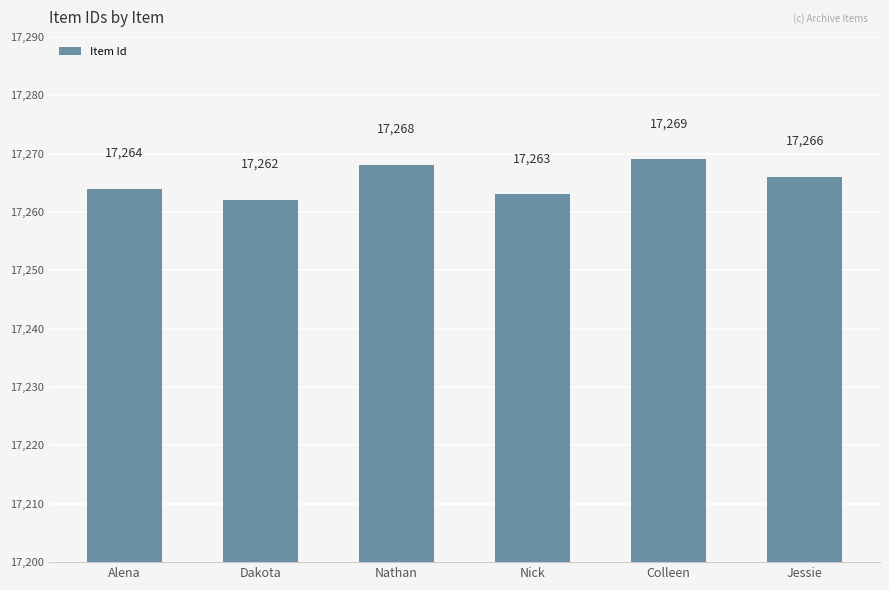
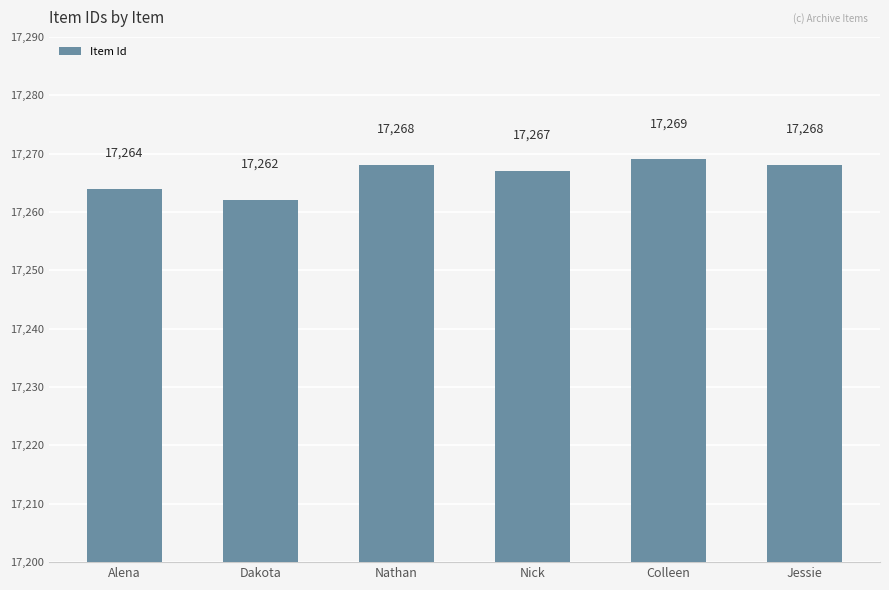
Nick: 17,263 -> 17,267
Jessie: 17,266 -> 17,268
